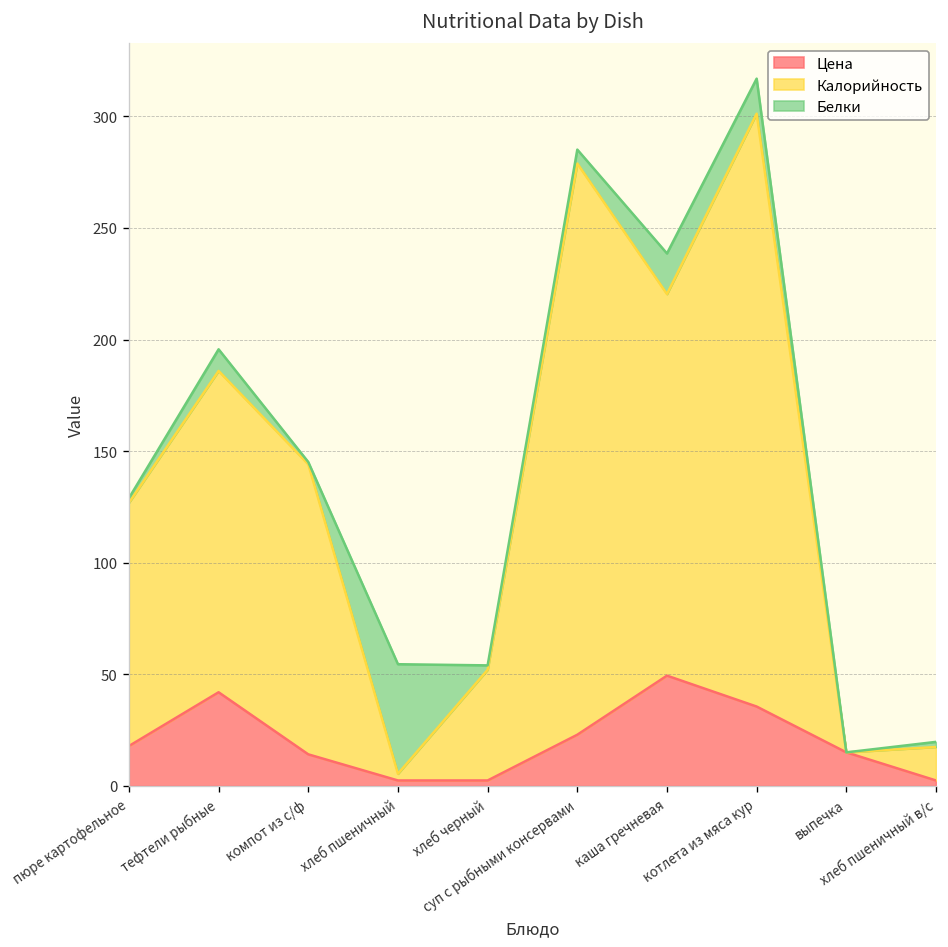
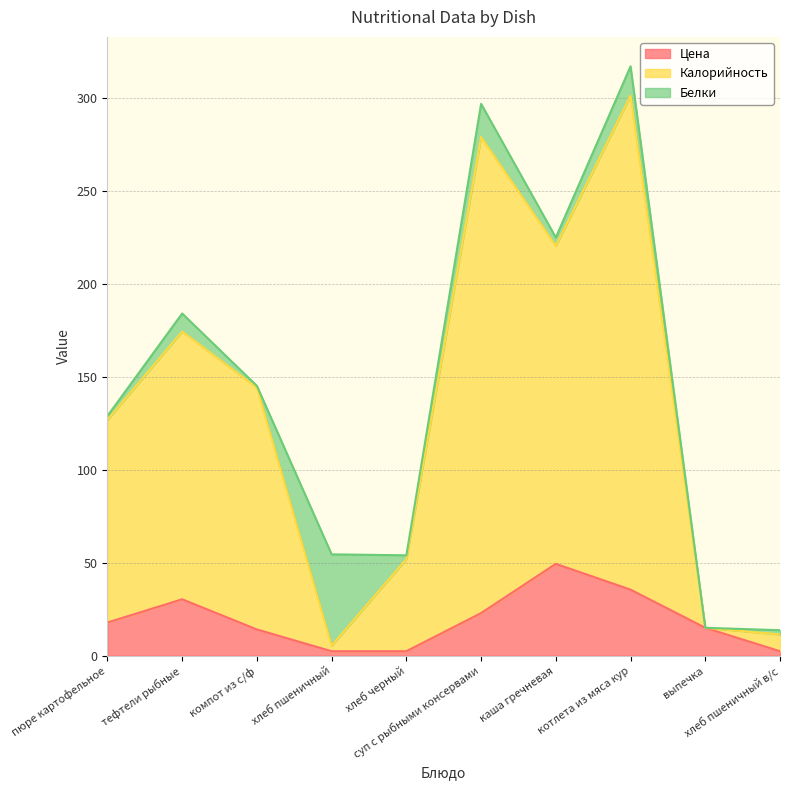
Цена, тефтели рыбные: 42 -> 30
Белки, суп с рыбными консервами: 6 -> 18
Белки, каша гречневая: 18 -> 5
Калорийность, хлеб пшеничный в/с: 15 -> 9
